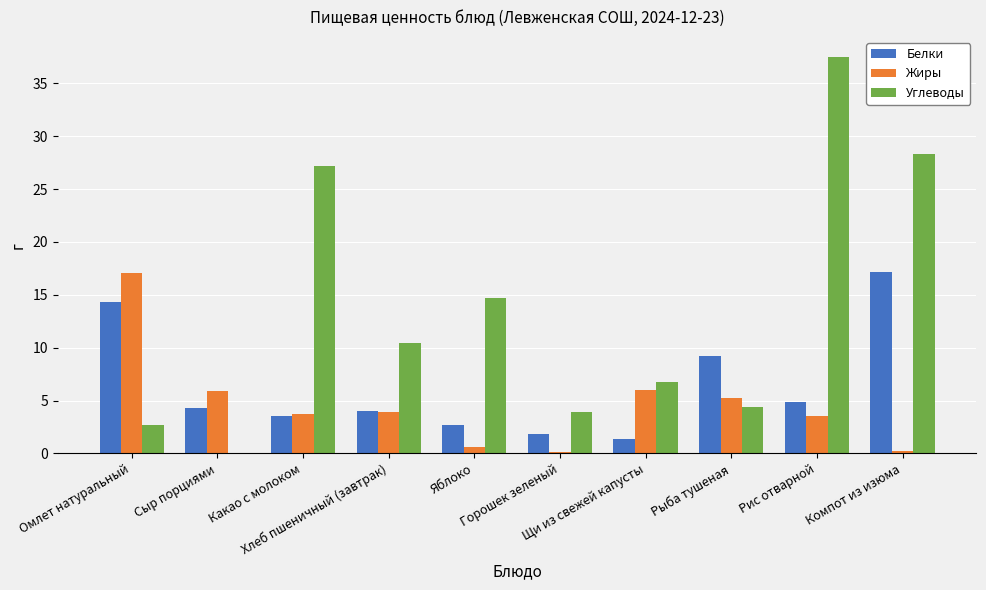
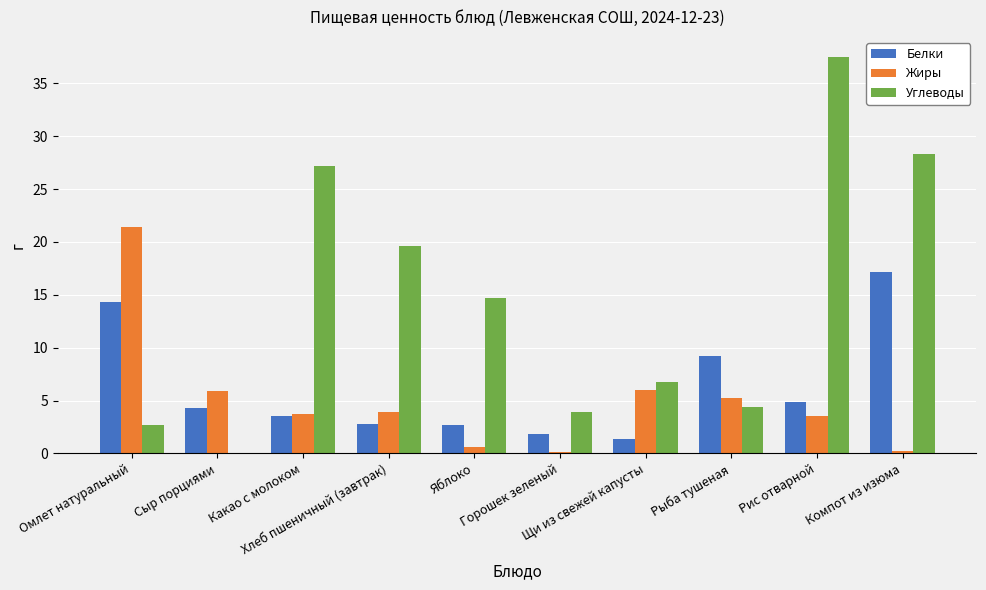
Жиры, Омлет натуральный: 17.1 -> 21.4
Белки, Хлеб пшеничный (завтрак): 4.0 -> 2.8
Углеводы, Хлеб пшеничный (завтрак): 10.4 -> 19.6
